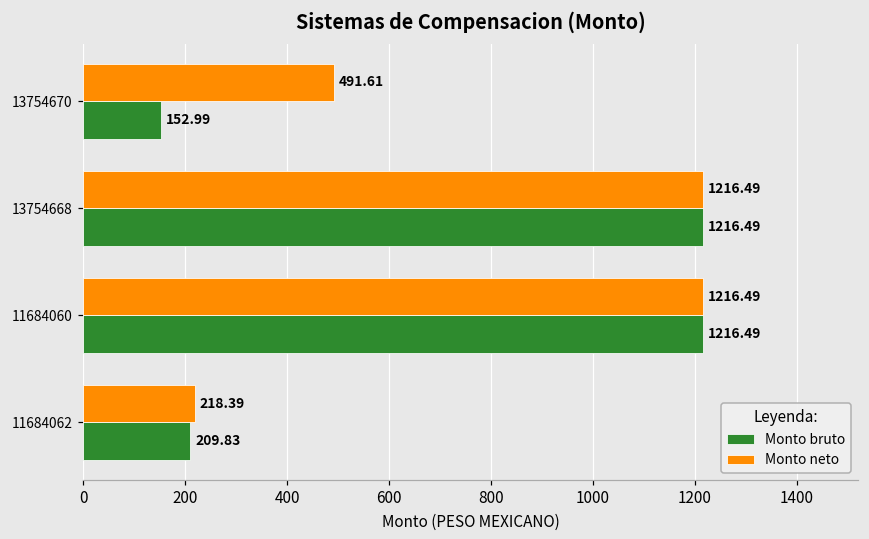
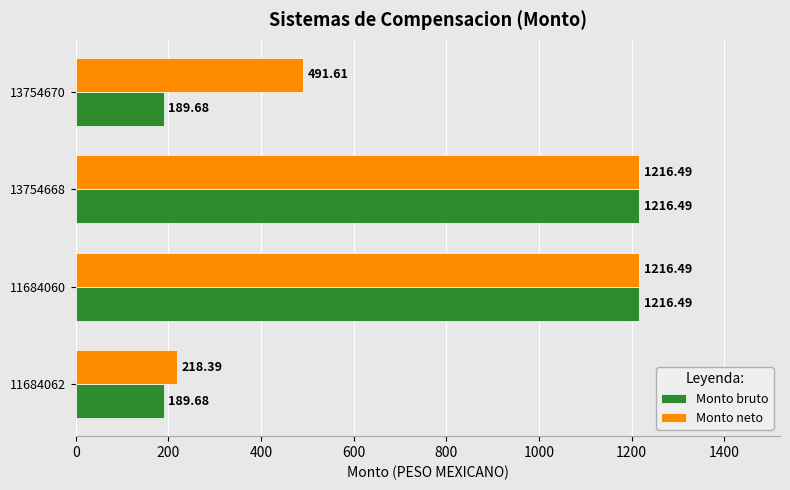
Monto bruto, 13754670: 152.99 -> 189.68
Monto bruto, 11684062: 209.83 -> 189.68
